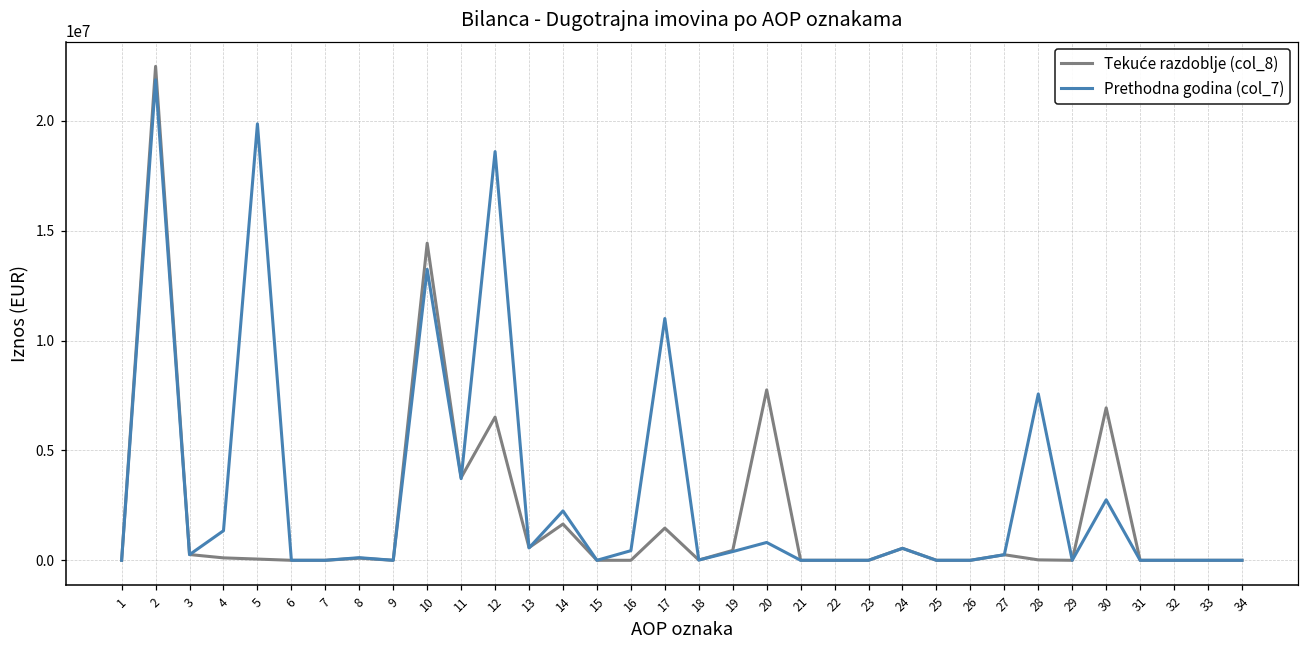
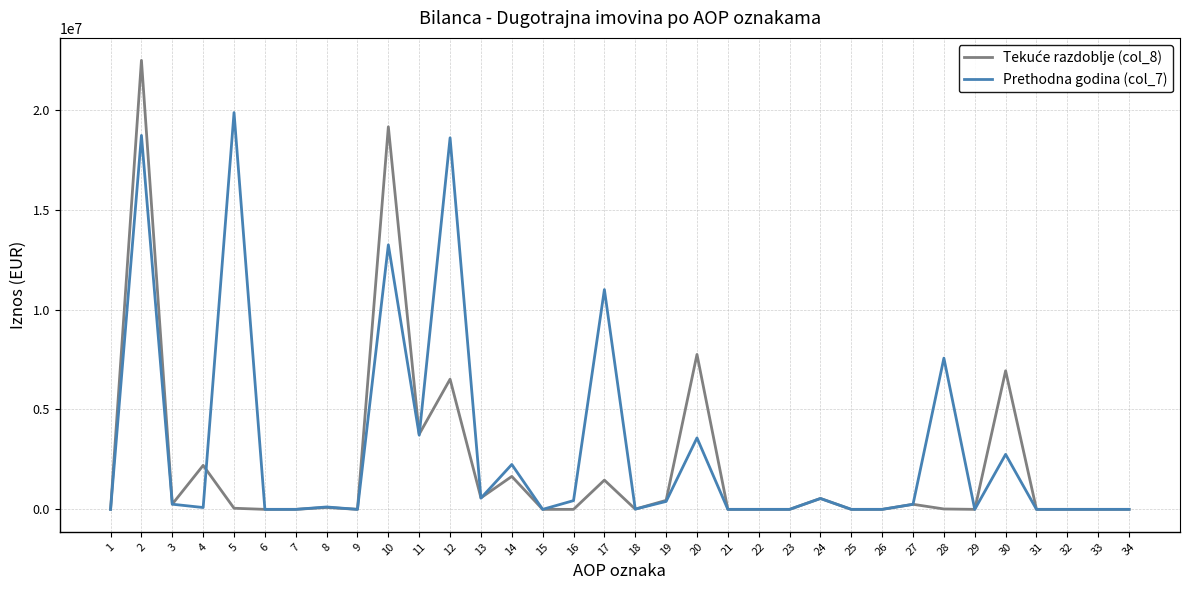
Prethodna godina (col_7), 2: 21900000 -> 18700000
Tekuće razdoblje (col_8), 4: 100000 -> 2200000
Prethodna godina (col_7), 4: 1300000 -> 100000
Tekuće razdoblje (col_8), 10: 14400000 -> 19100000
Prethodna godina (col_7), 20: 800000 -> 3600000
